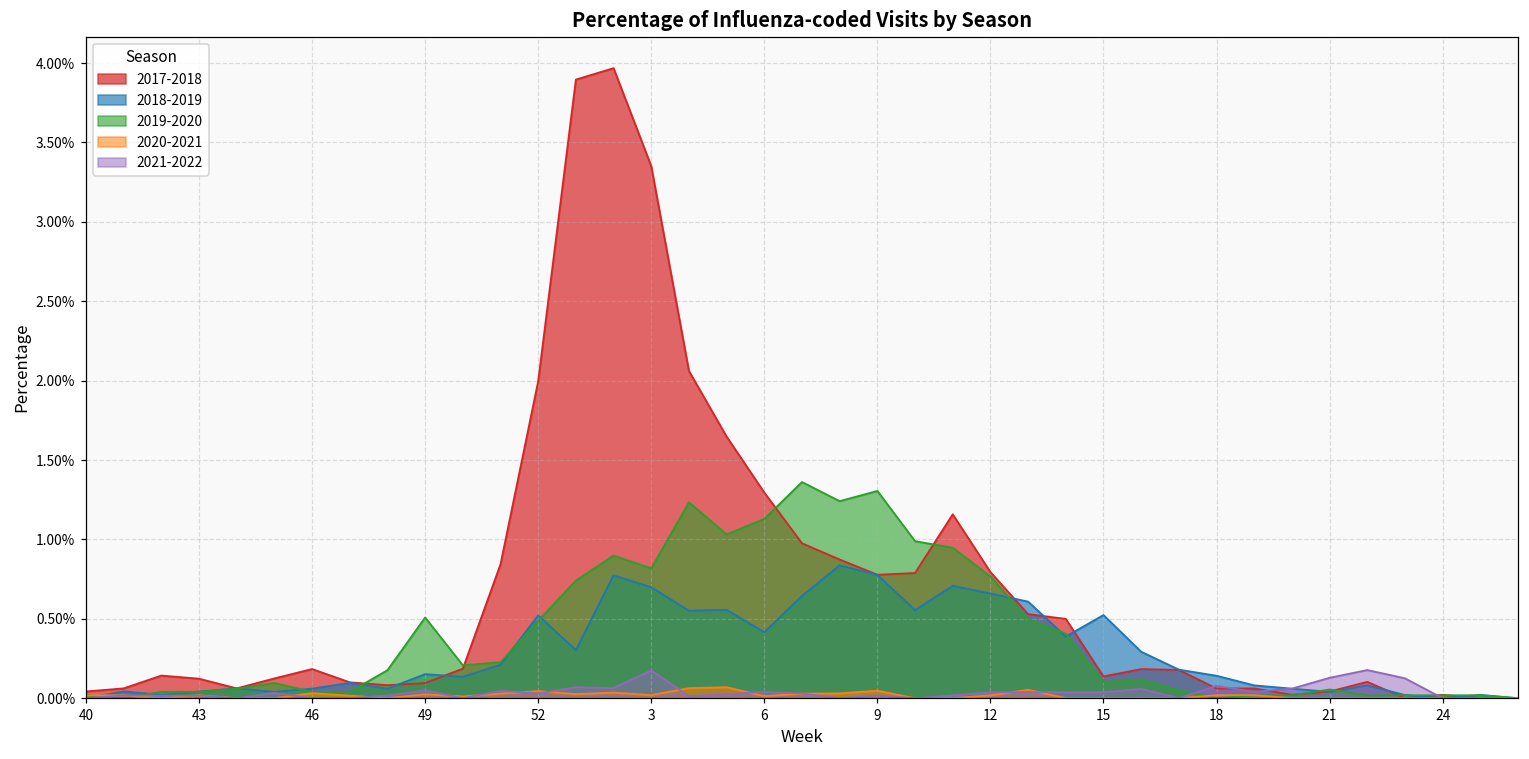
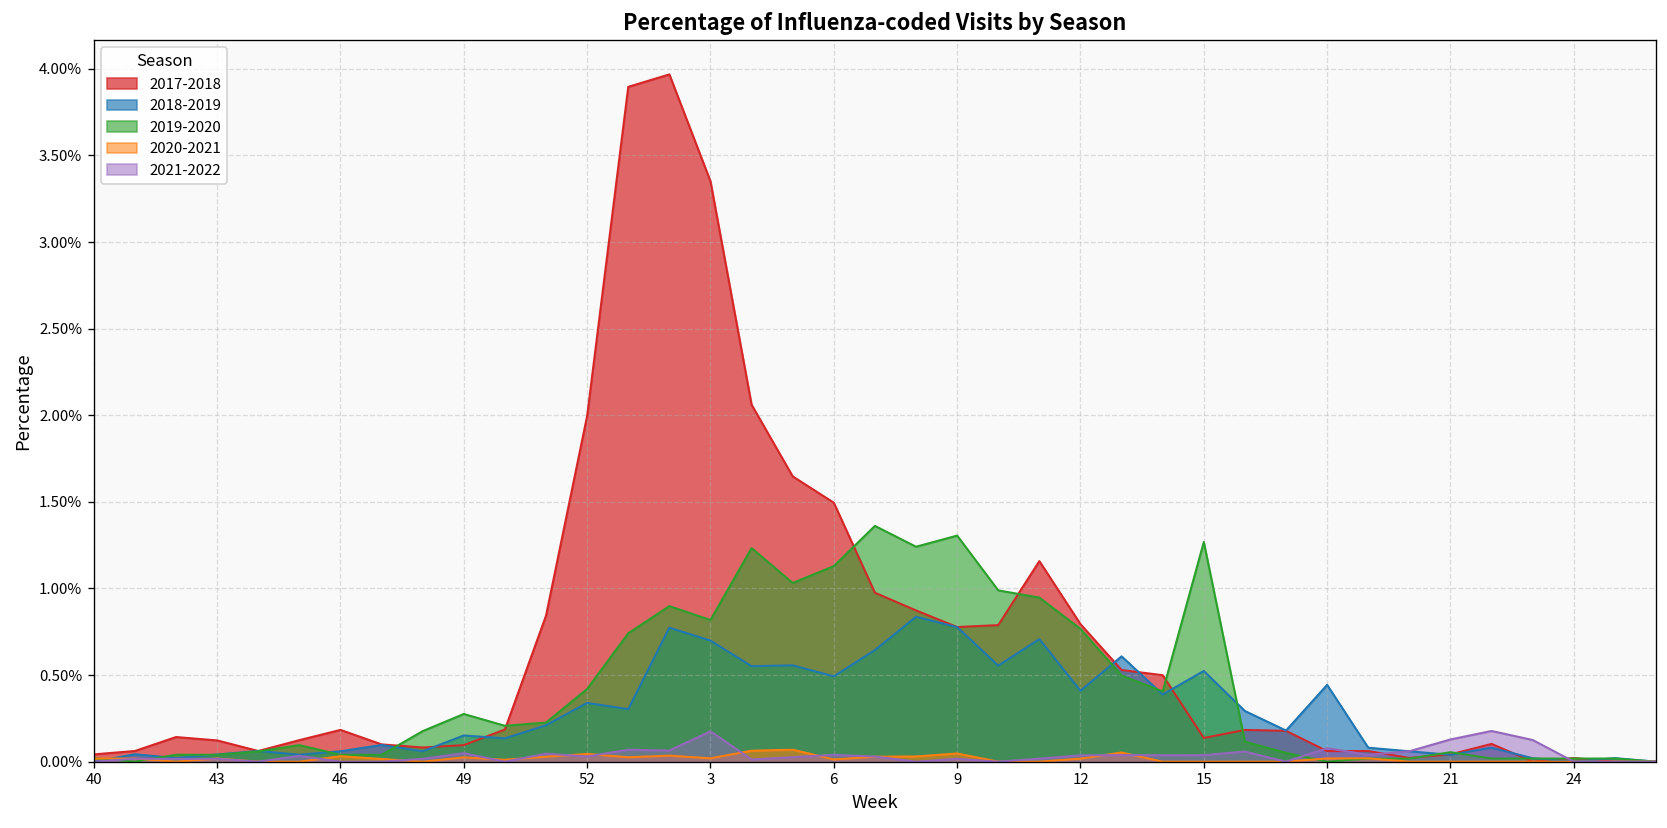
2019-2020, 49: 0.51% -> 0.28%
2018-2019, 52: 0.52% -> 0.34%
2019-2020, 52: 0.49% -> 0.42%
2017-2018, 6: 1.29% -> 1.50%
2018-2019, 6: 0.42% -> 0.49%
2018-2019, 12: 0.66% -> 0.41%
2019-2020, 15: 0.10% -> 1.27%
2018-2019, 18: 0.14% -> 0.44%
